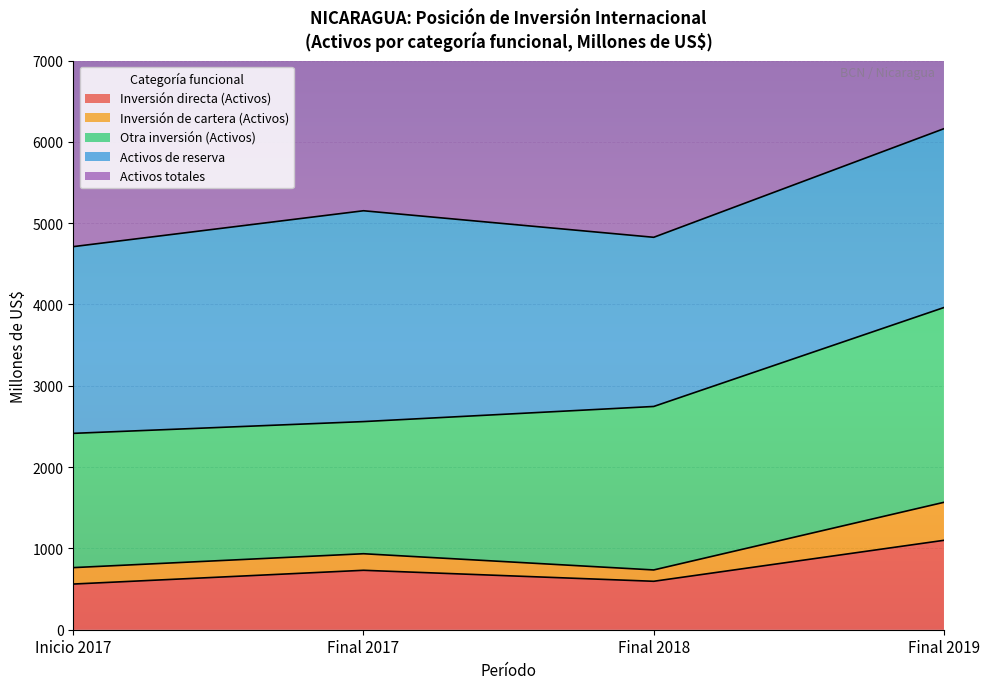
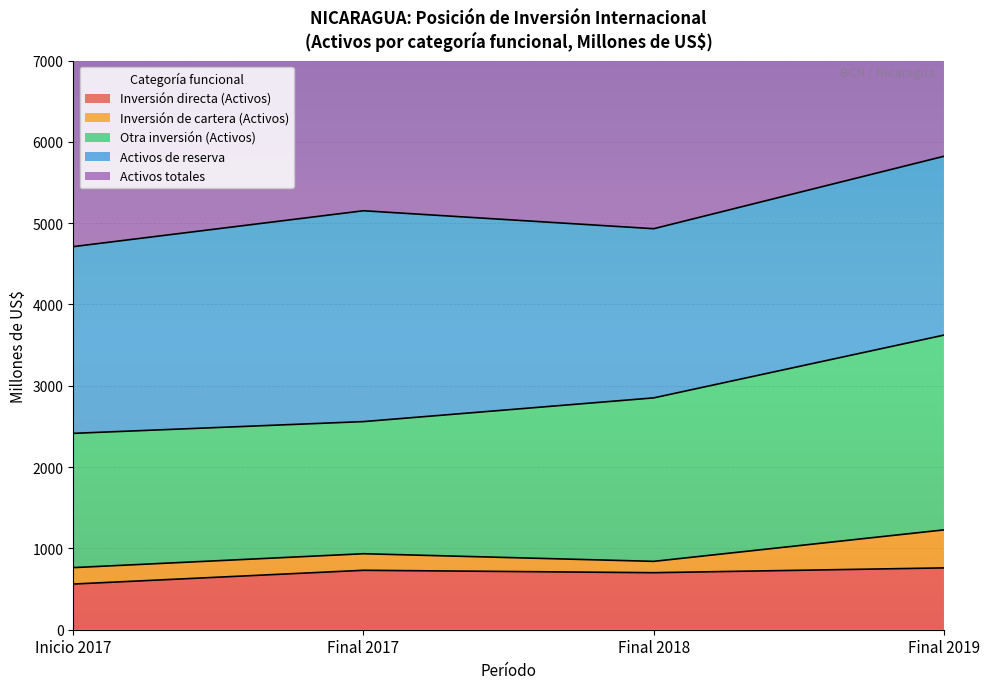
Inversión directa (Activos), Final 2018: 600 -> 700
Inversión directa (Activos), Final 2019: 1100 -> 800
